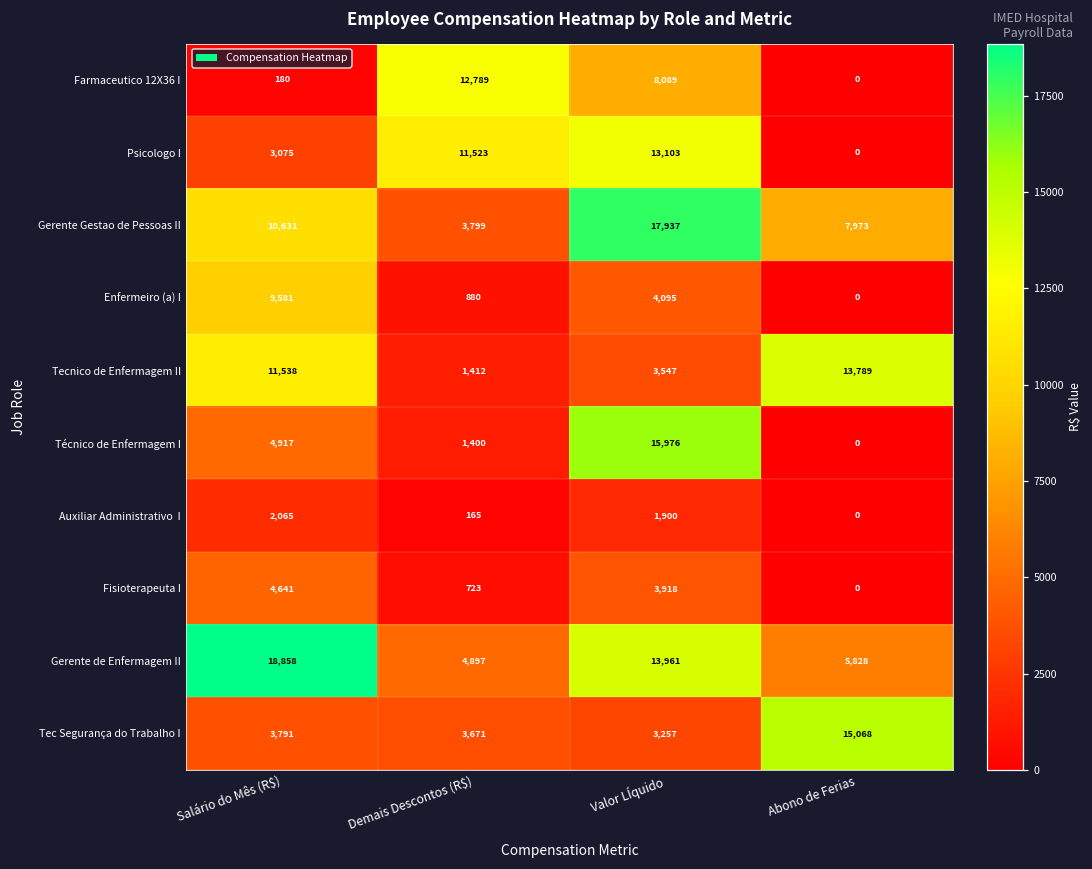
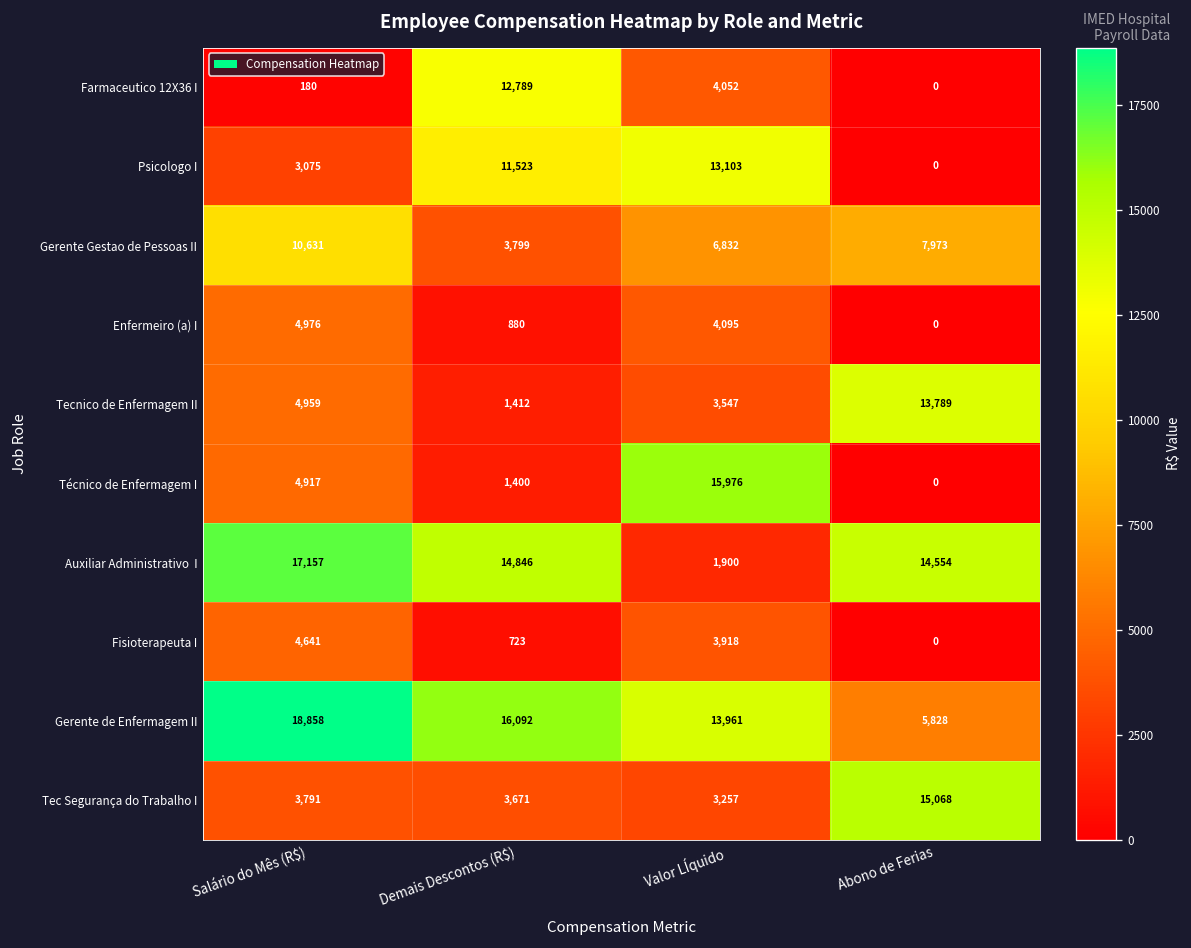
Farmaceutico 12X36 I, Valor LÍquido: 8,089 -> 4,052
Gerente Gestao de Pessoas II, Valor LÍquido: 17,937 -> 6,832
Enfermeiro (a) I, Salário do Mês (R$): 9,581 -> 4,976
Tecnico de Enfermagem II, Salário do Mês (R$): 11,538 -> 4,959
Auxiliar Administrativo I, Salário do Mês (R$): 2,065 -> 17,157
Auxiliar Administrativo I, Demais Descontos (R$): 165 -> 14,846
Auxiliar Administrativo I, Abono de Ferias: 0 -> 14,554
Gerente de Enfermagem II, Demais Descontos (R$): 4,897 -> 16,092
